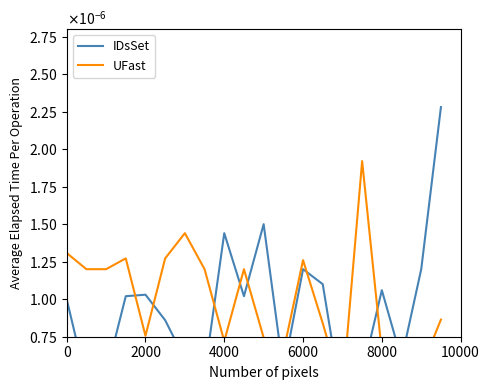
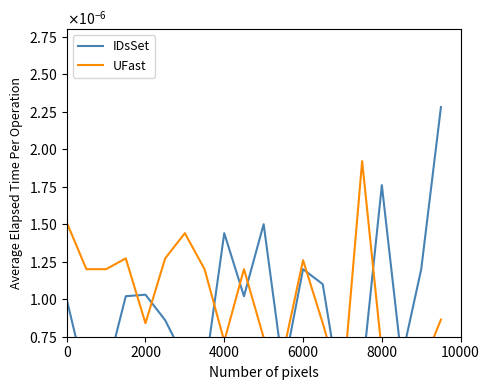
UFast, 0: 0.00000131 -> 0.00000151
UFast, 2000: 0.00000076 -> 0.00000084
IDsSet, 8000: 0.00000106 -> 0.00000176
